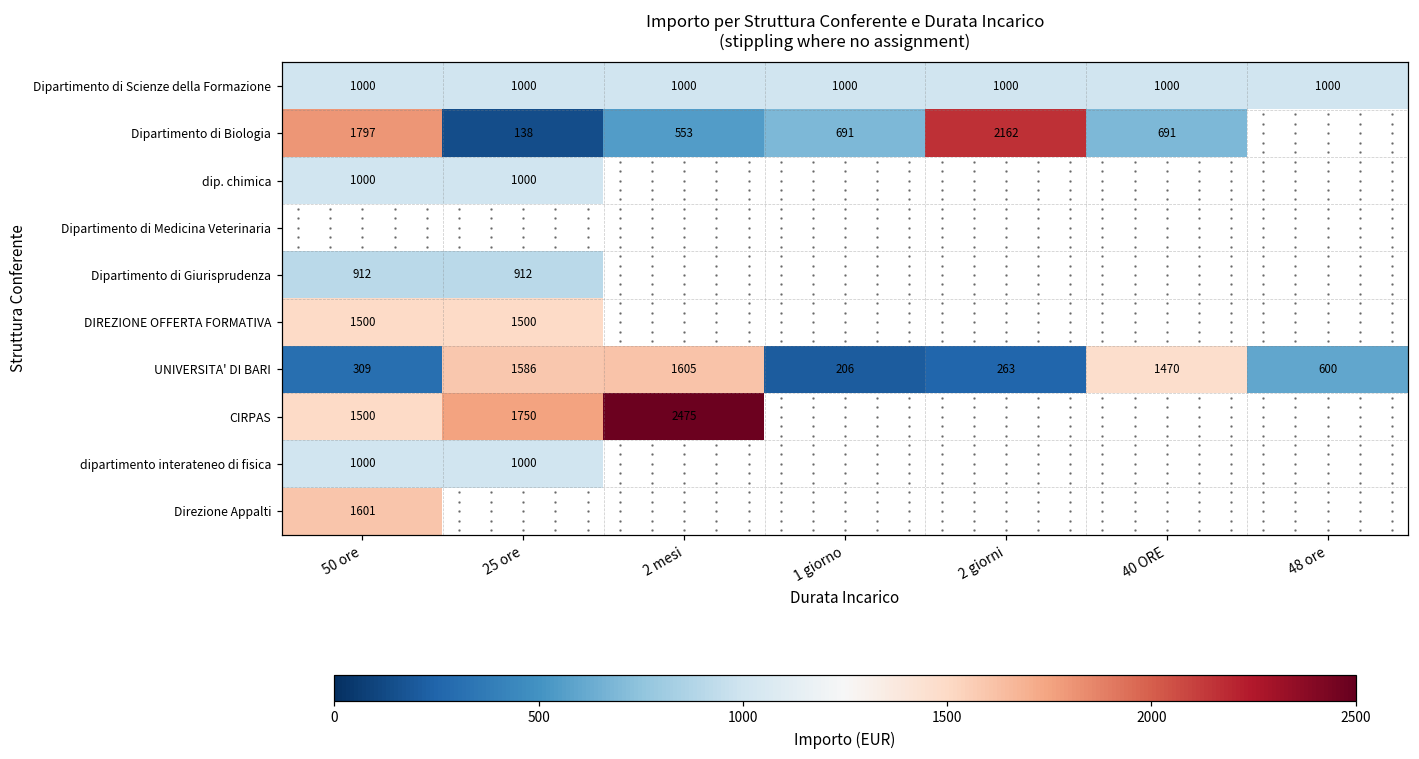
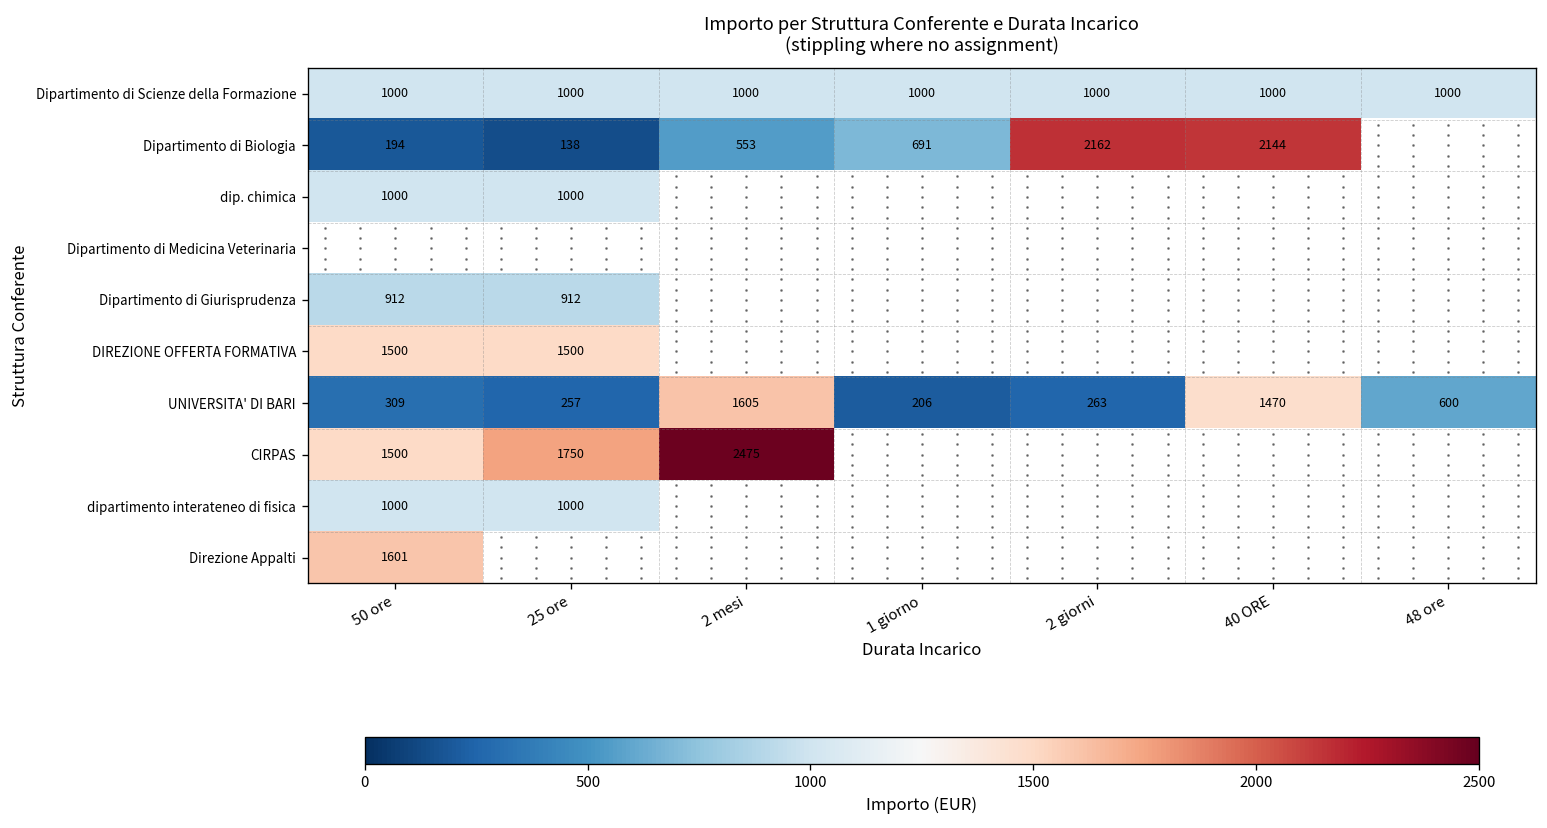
Dipartimento di Biologia, 50 ore: 1797 -> 194
Dipartimento di Biologia, 40 ORE: 691 -> 2144
UNIVERSITA' DI BARI, 25 ore: 1586 -> 257
